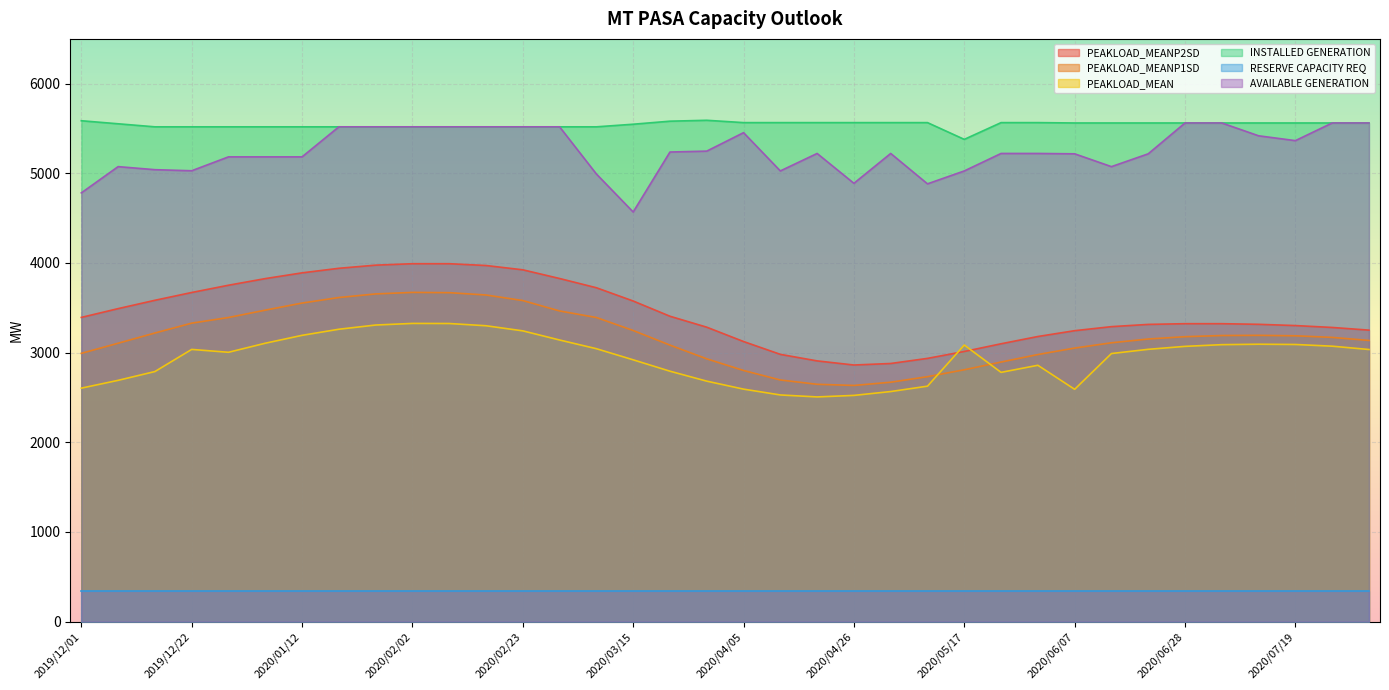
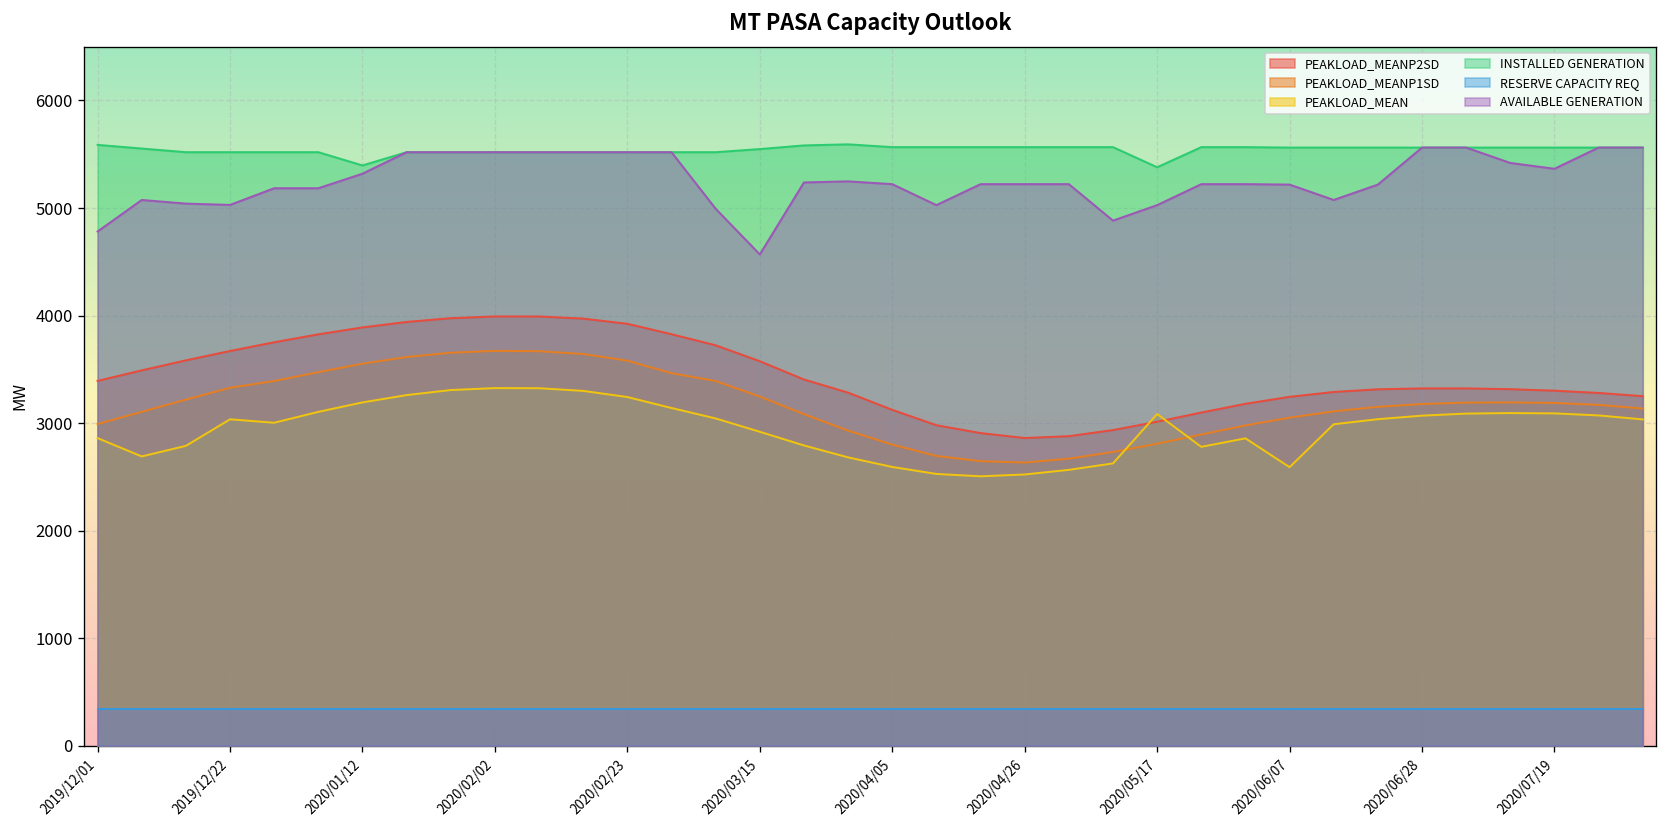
PEAKLOAD_MEAN, 2019/12/01: 2600 -> 2900
INSTALLED GENERATION, 2020/01/12: 5500 -> 5400
AVAILABLE GENERATION, 2020/01/12: 5200 -> 5300
AVAILABLE GENERATION, 2020/04/05: 5500 -> 5200
AVAILABLE GENERATION, 2020/04/26: 4900 -> 5200
